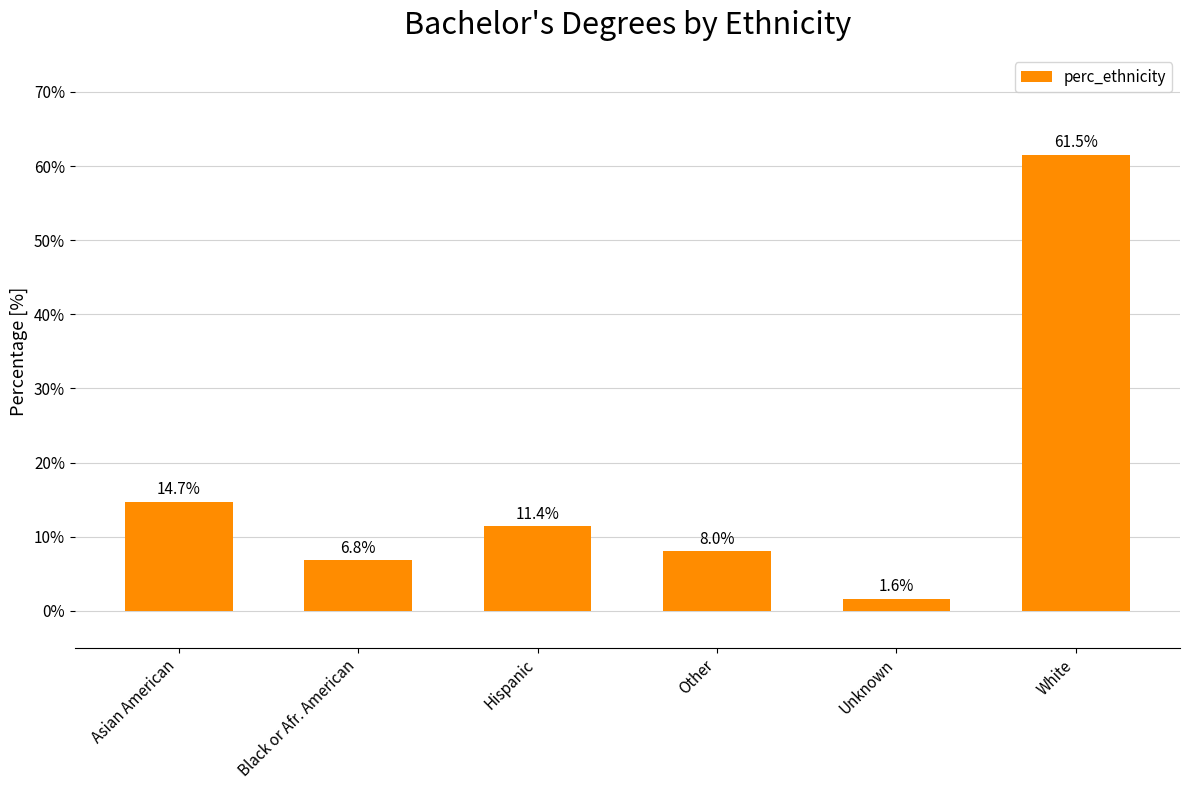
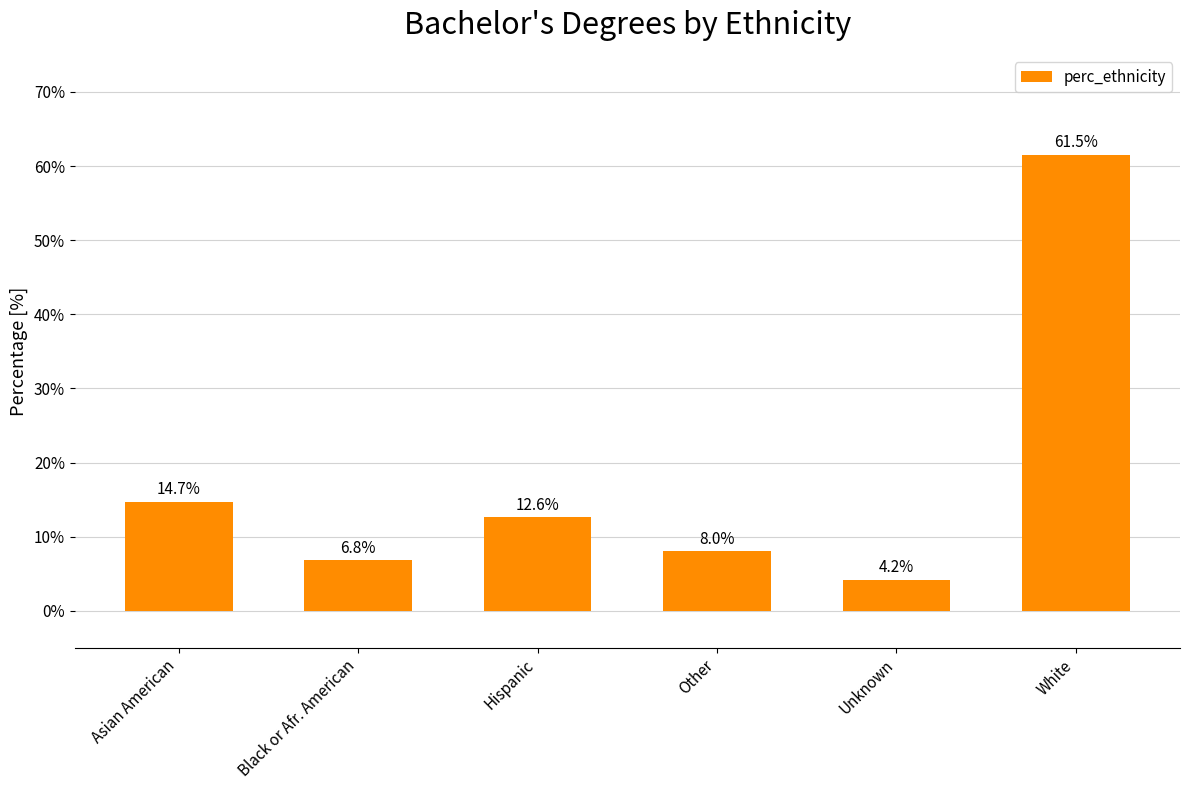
Hispanic: 11.4% -> 12.6%
Unknown: 1.6% -> 4.2%
